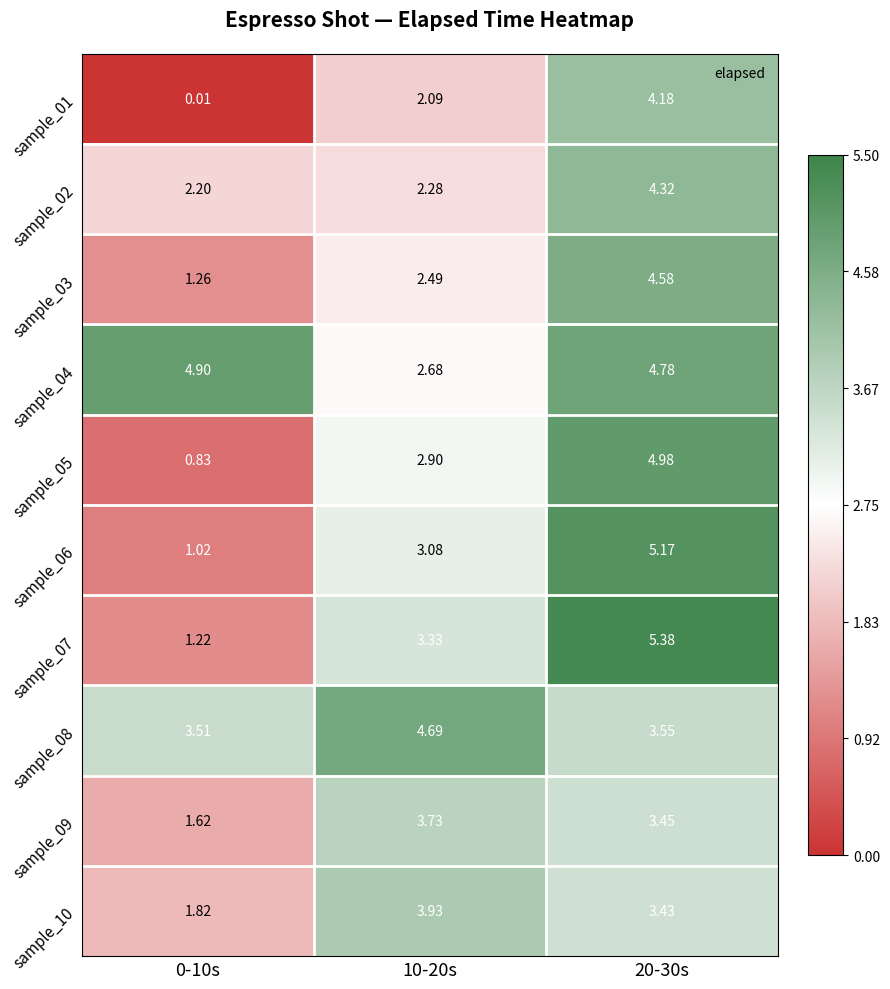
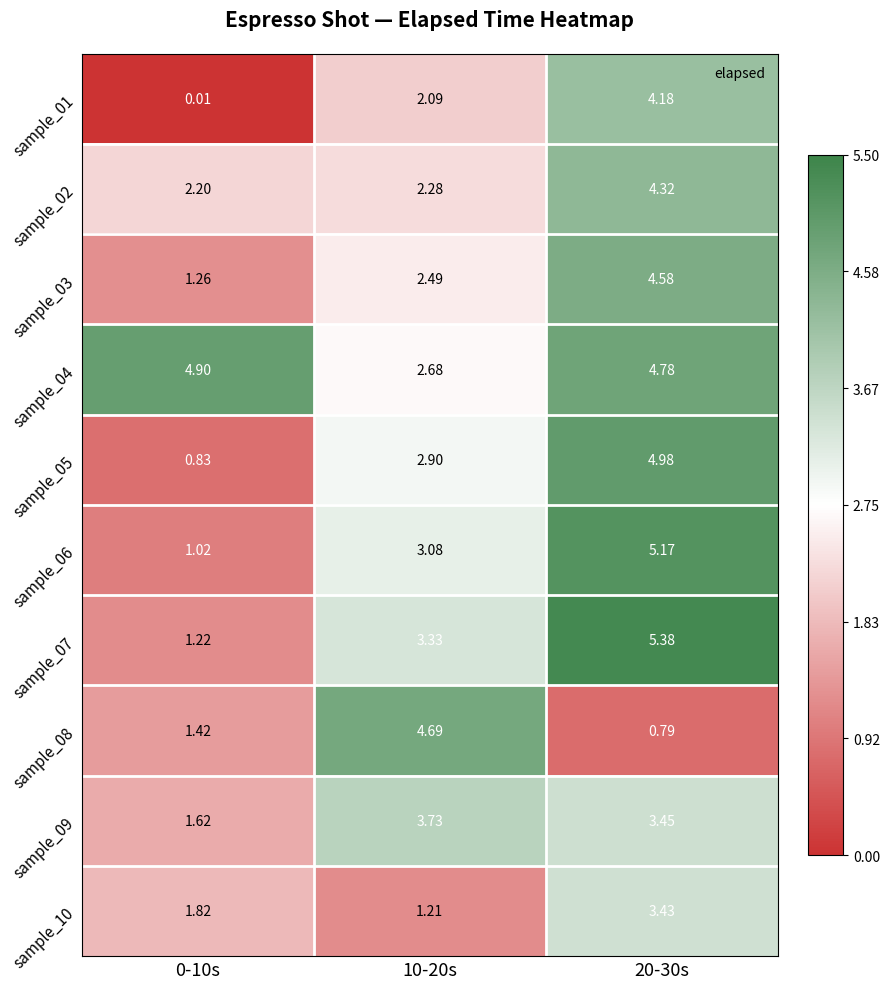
sample_08, 0-10s: 3.51 -> 1.42
sample_08, 20-30s: 3.55 -> 0.79
sample_10, 10-20s: 3.93 -> 1.21
